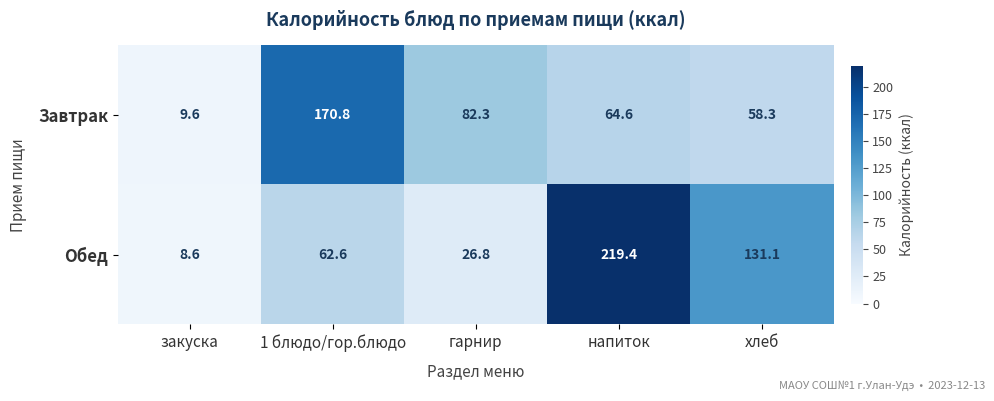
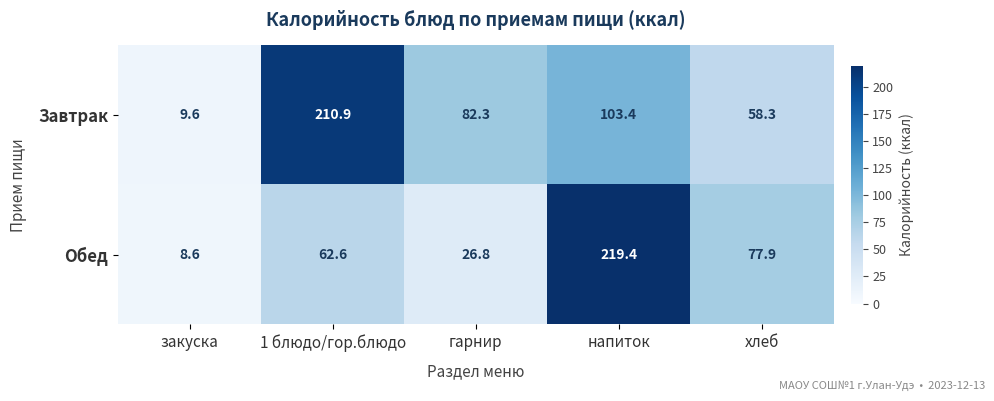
Завтрак, 1 блюдо/гор.блюдо: 170.8 -> 210.9
Завтрак, напиток: 64.6 -> 103.4
Обед, хлеб: 131.1 -> 77.9
